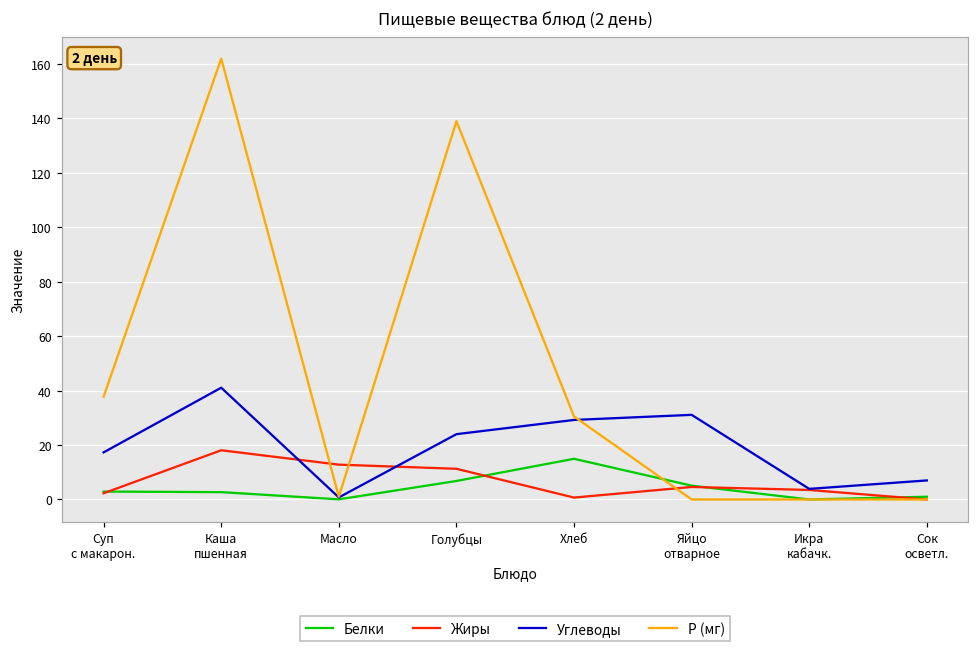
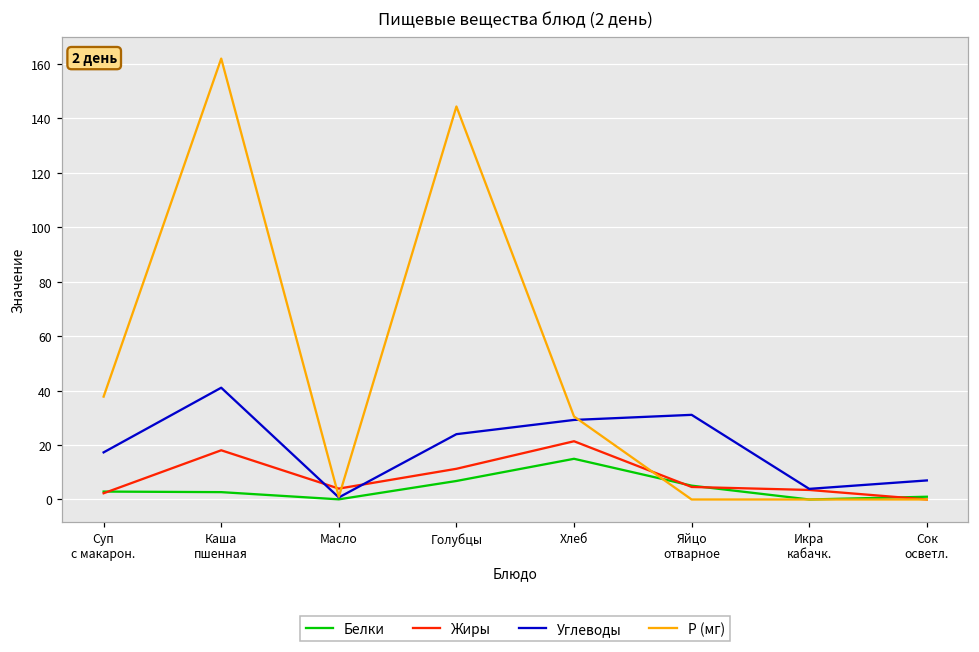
Жиры, Масло: 13 -> 4
Р (мг), Голубцы: 139 -> 144
Жиры, Хлеб: 1 -> 21
